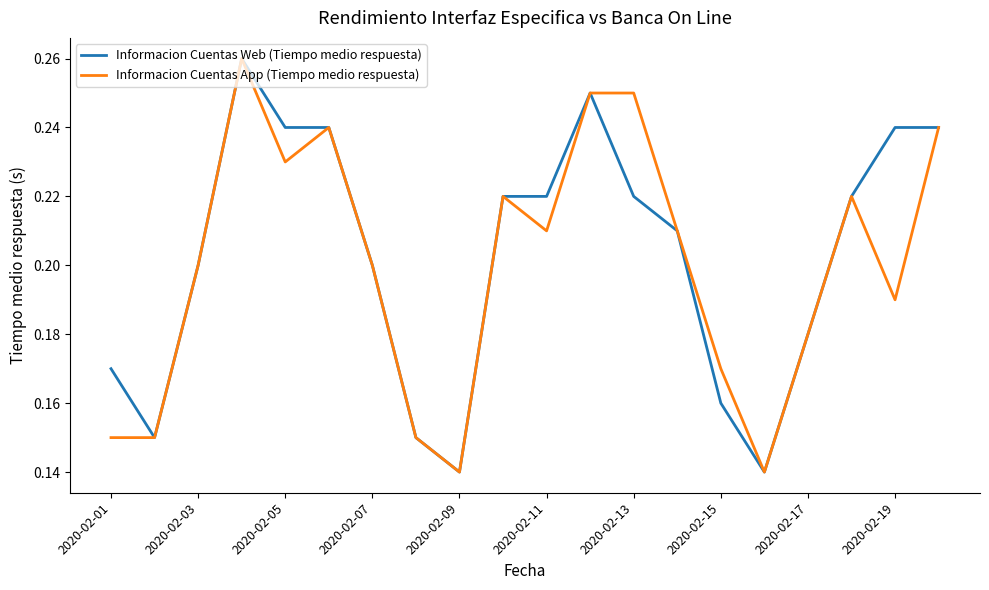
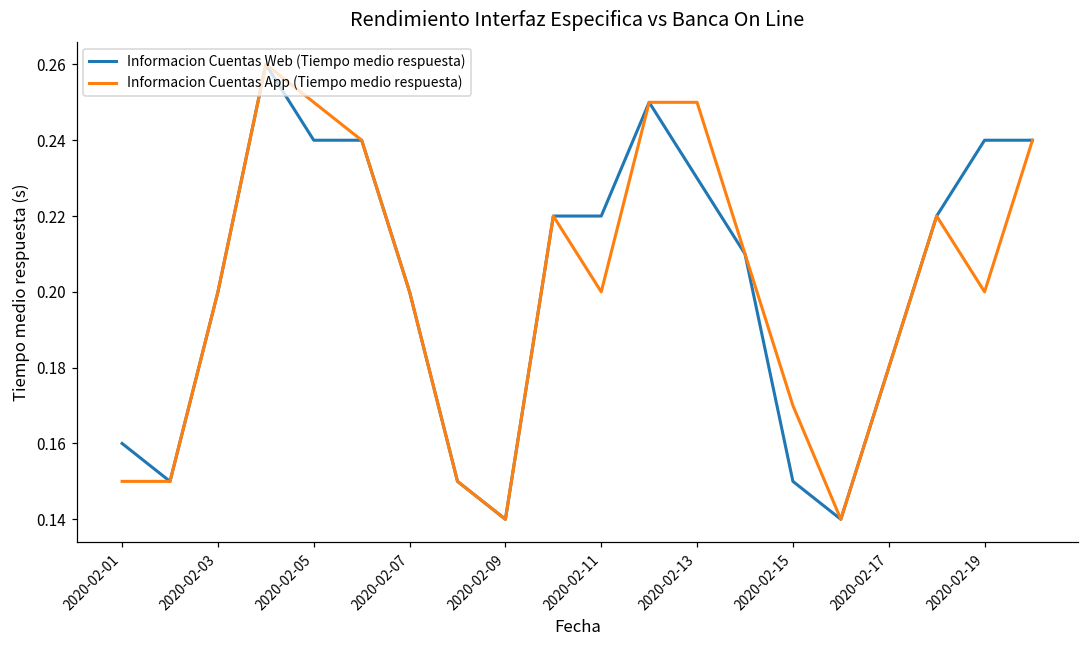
Informacion Cuentas Web (Tiempo medio respuesta), 2020-02-01: 0.17 -> 0.16
Informacion Cuentas App (Tiempo medio respuesta), 2020-02-05: 0.23 -> 0.25
Informacion Cuentas App (Tiempo medio respuesta), 2020-02-11: 0.21 -> 0.20
Informacion Cuentas Web (Tiempo medio respuesta), 2020-02-13: 0.22 -> 0.23
Informacion Cuentas Web (Tiempo medio respuesta), 2020-02-15: 0.16 -> 0.15
Informacion Cuentas App (Tiempo medio respuesta), 2020-02-19: 0.19 -> 0.20
